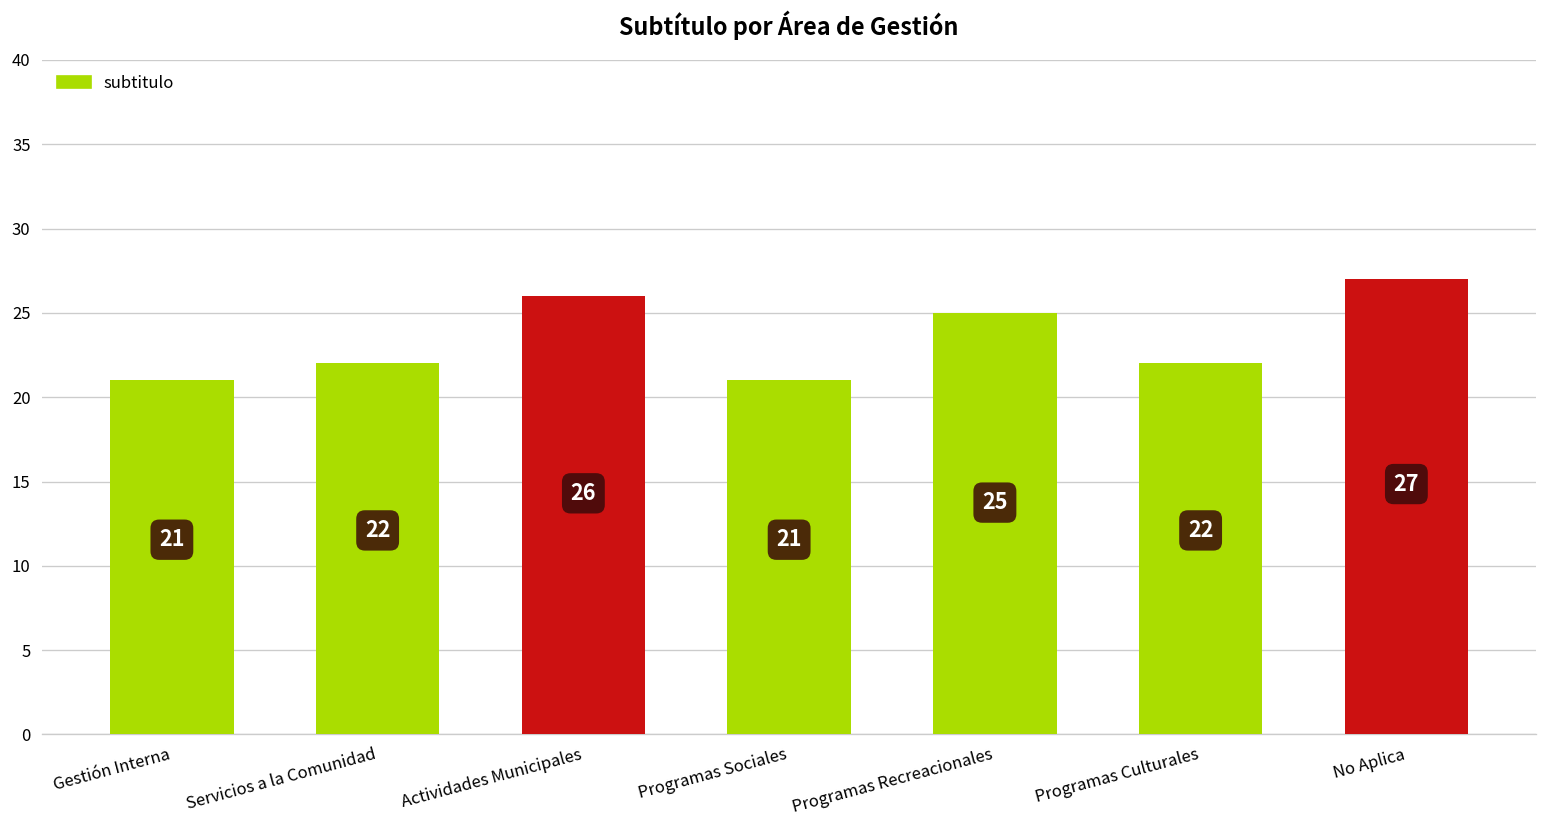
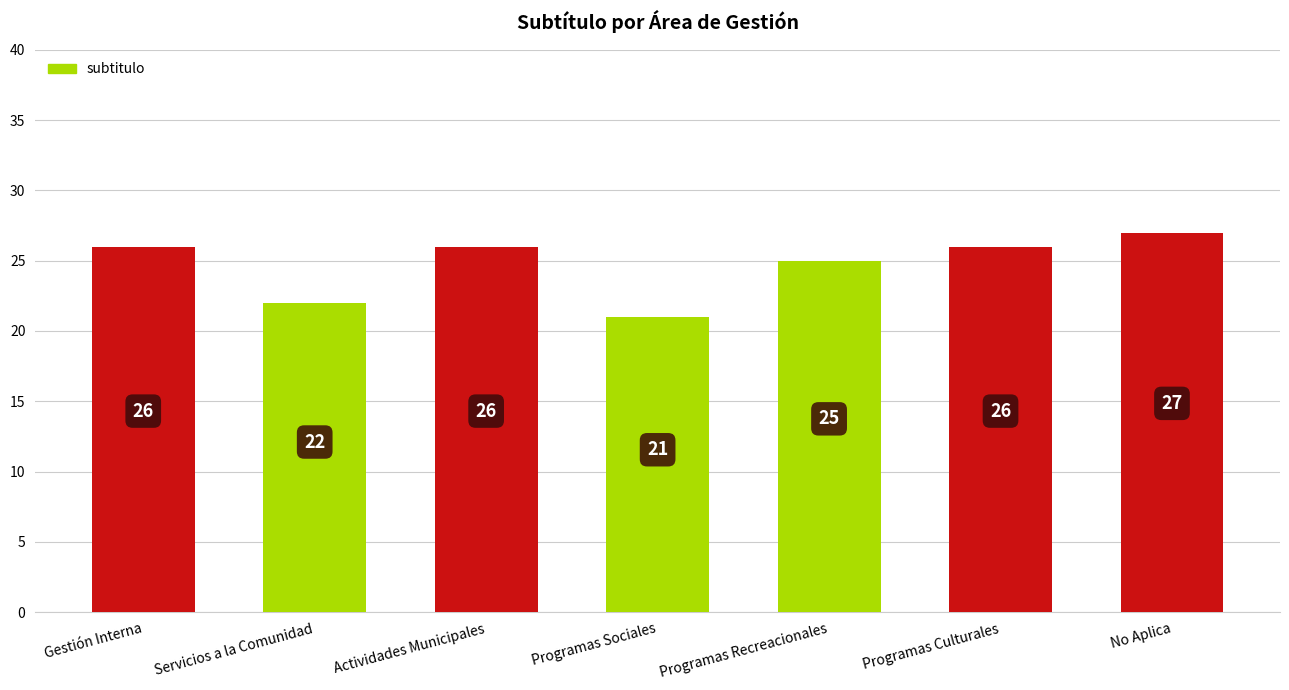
Gestión Interna: 21 -> 26
Programas Culturales: 22 -> 26
